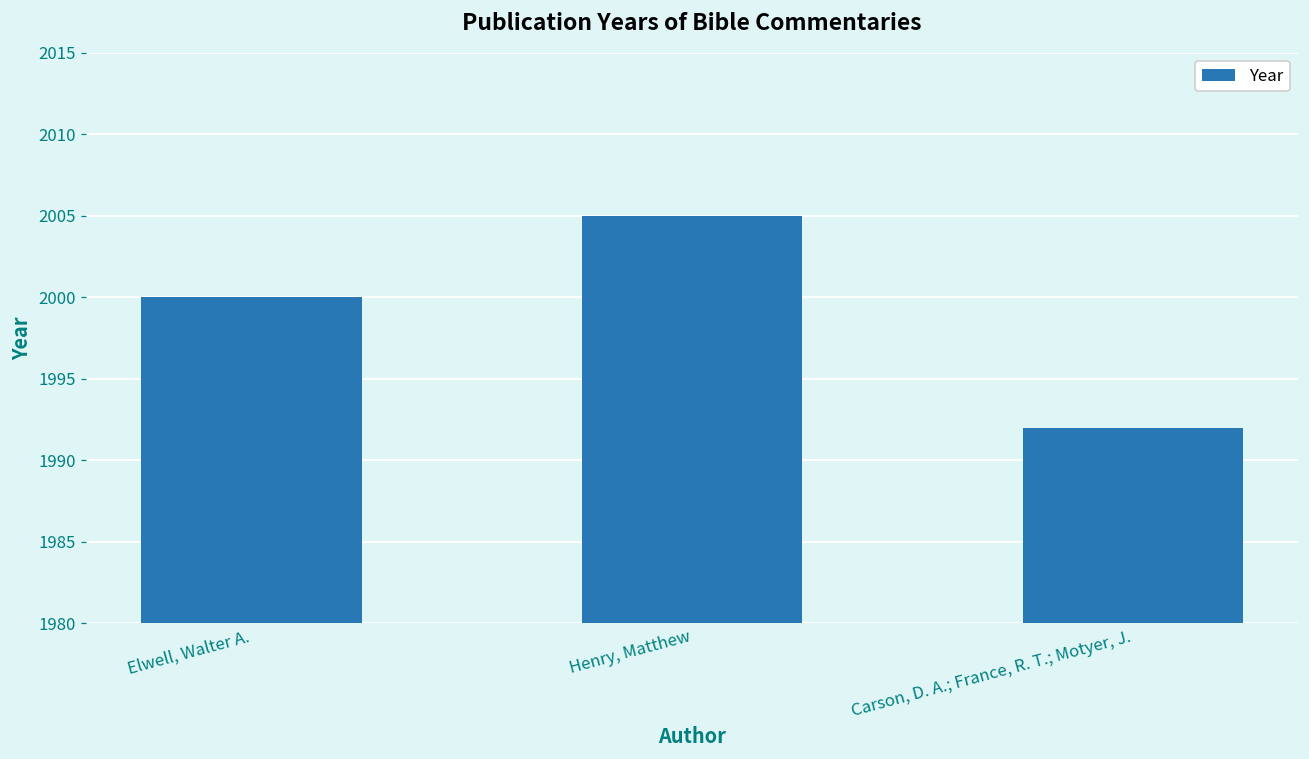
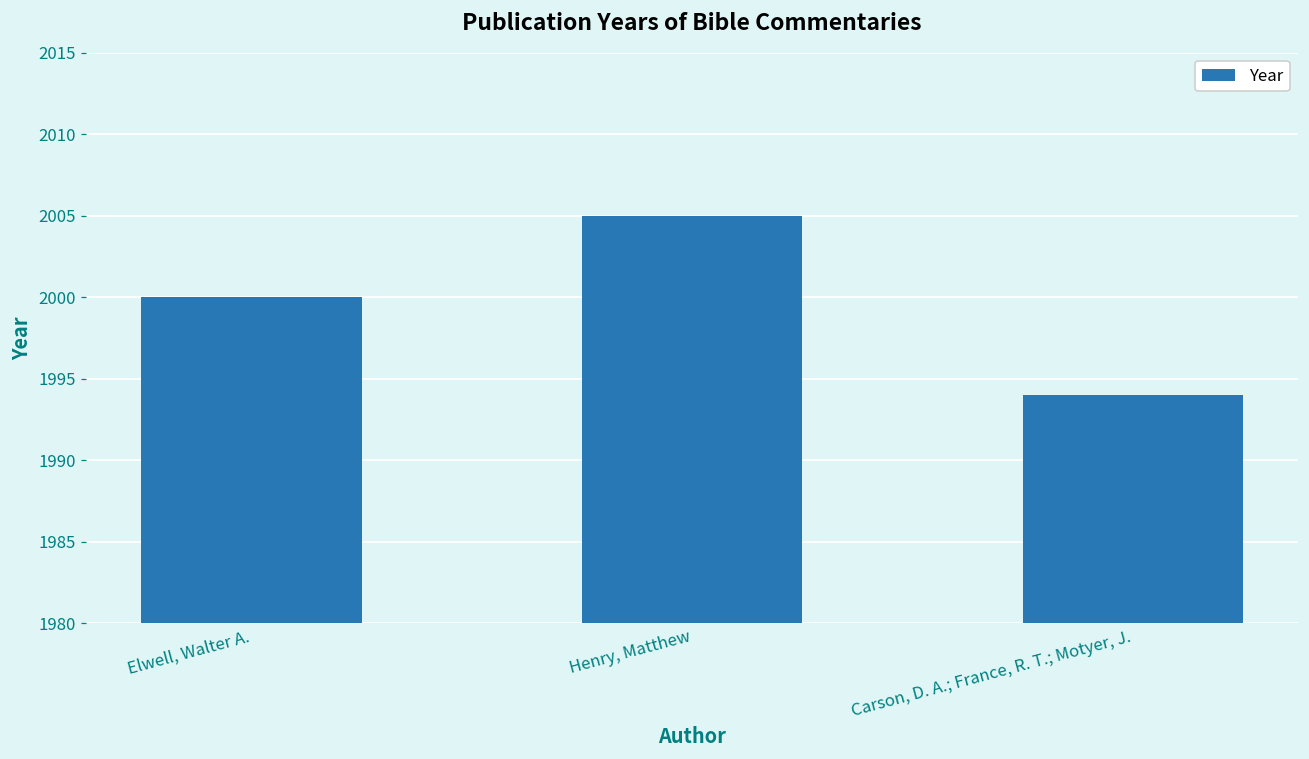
Carson, D. A.; France, R. T.; Motyer, J.: 1992 -> 1994
